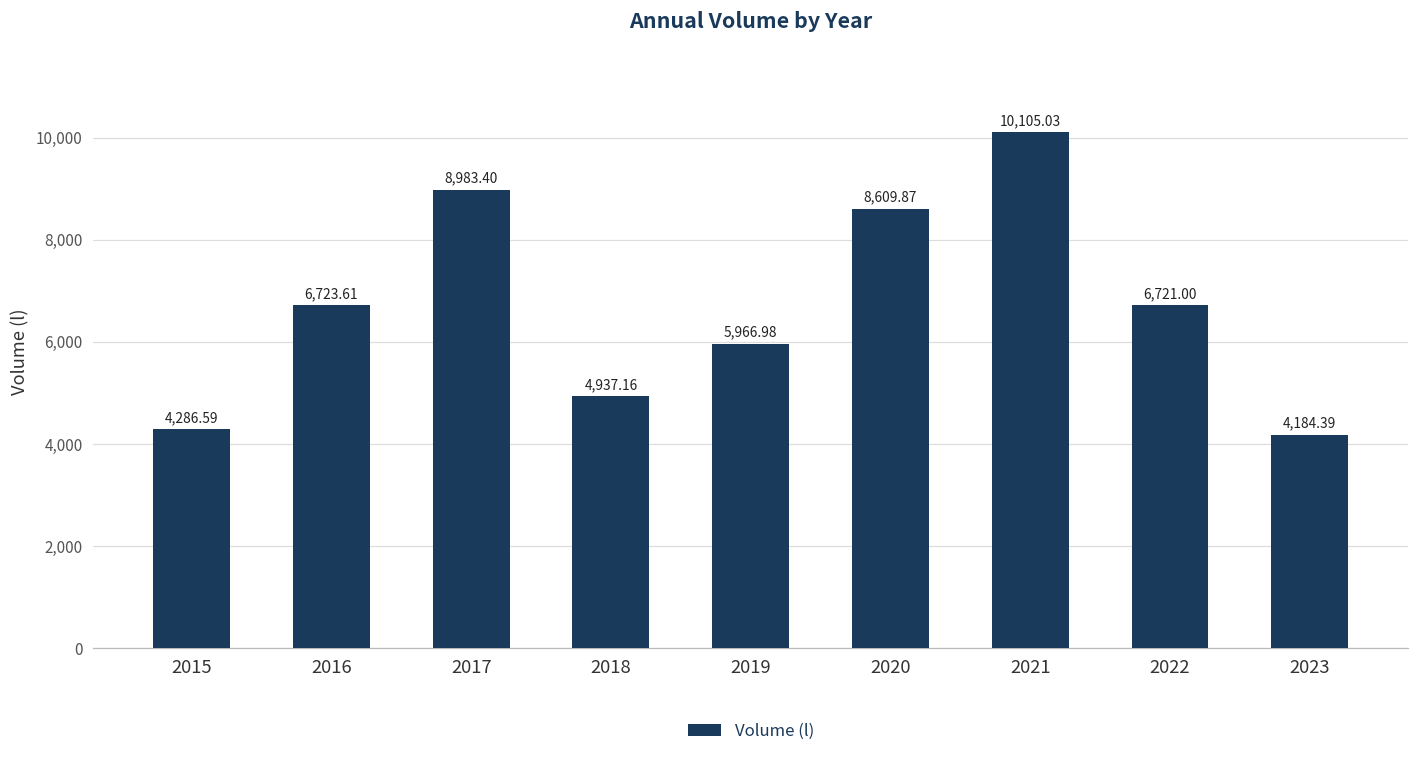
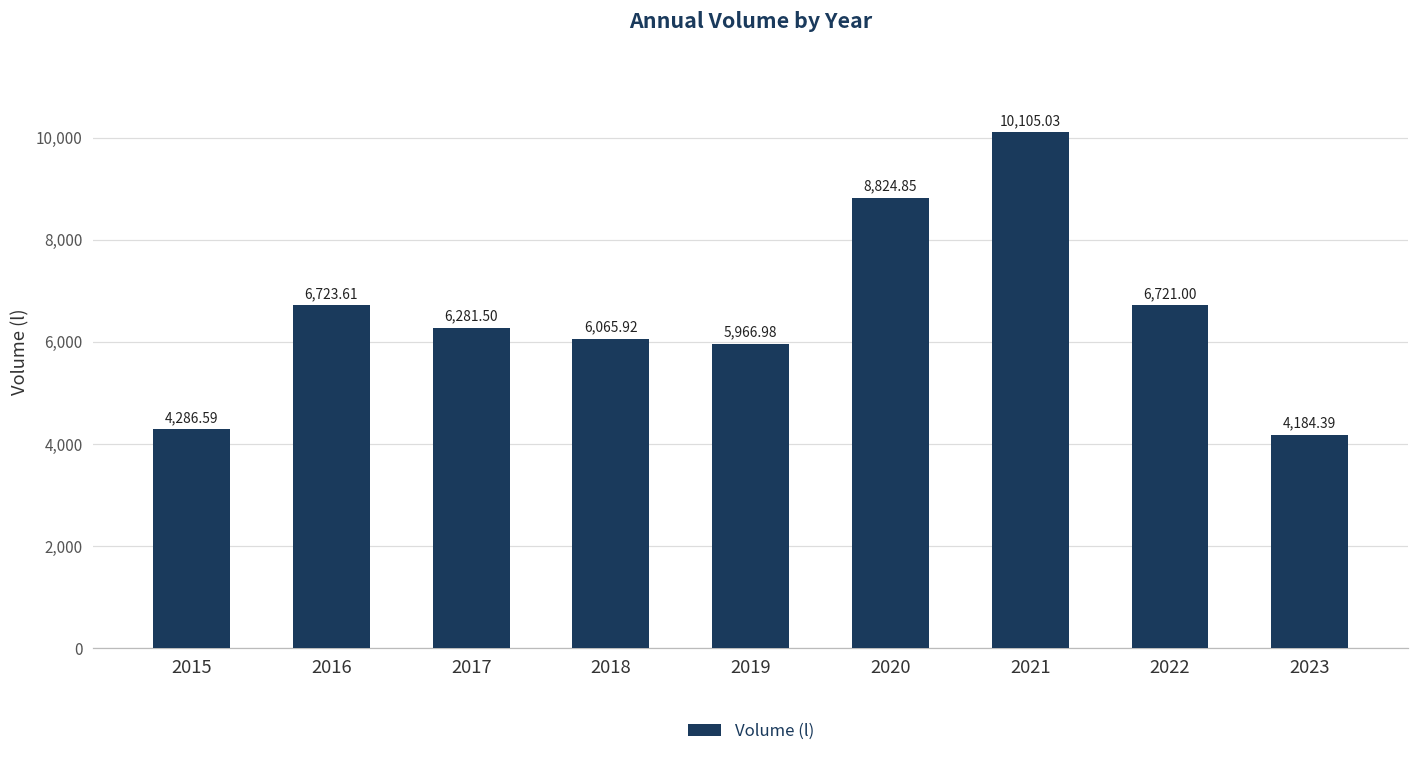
2017: 8,983.40 -> 6,281.50
2018: 4,937.16 -> 6,065.92
2020: 8,609.87 -> 8,824.85
